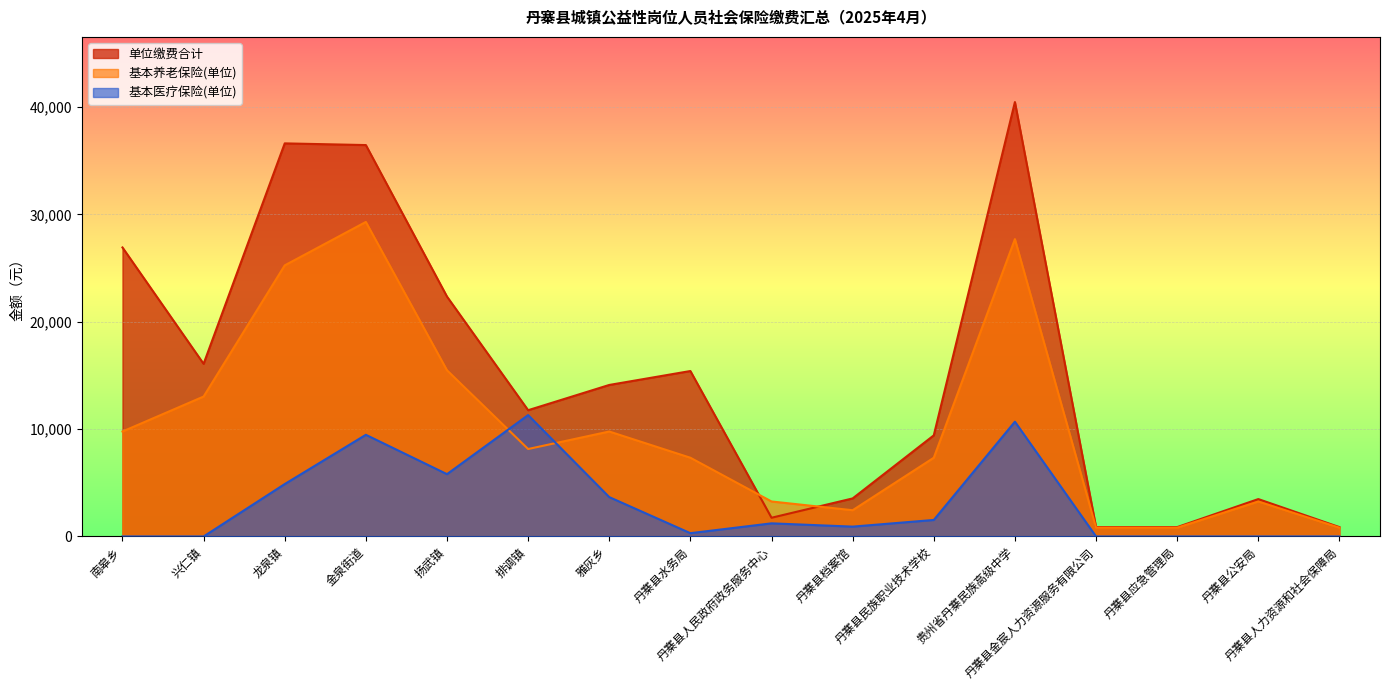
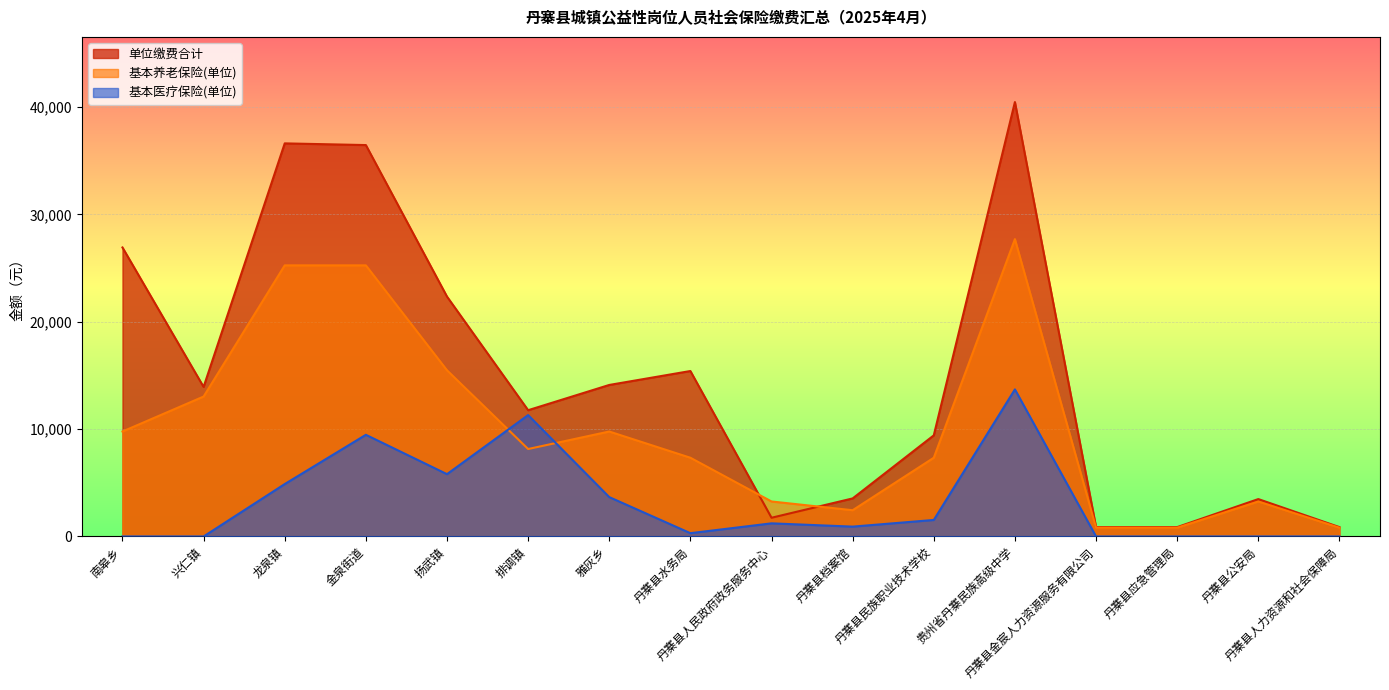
单位缴费合计, 兴仁镇: 16,100 -> 13,900
基本养老保险(单位), 金泉街道: 29,300 -> 25,200
基本医疗保险(单位), 贵州省丹寨民族高级中学: 10,700 -> 13,700
